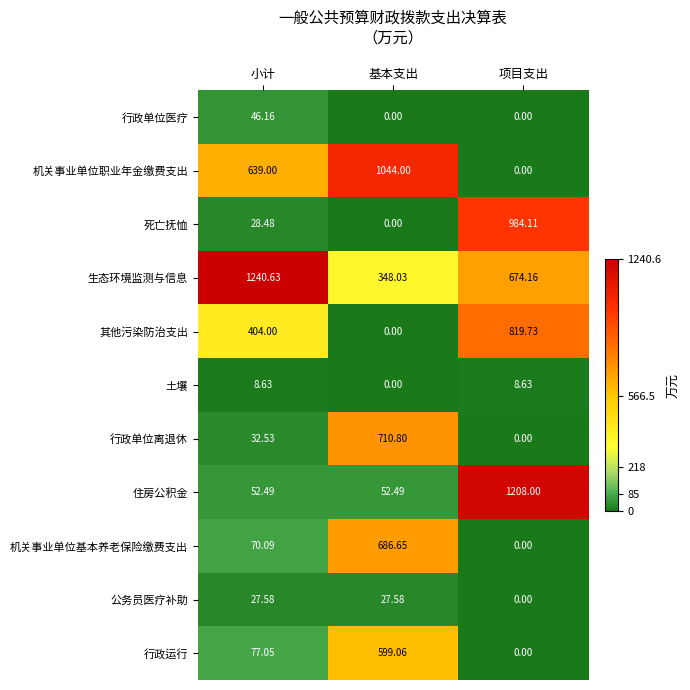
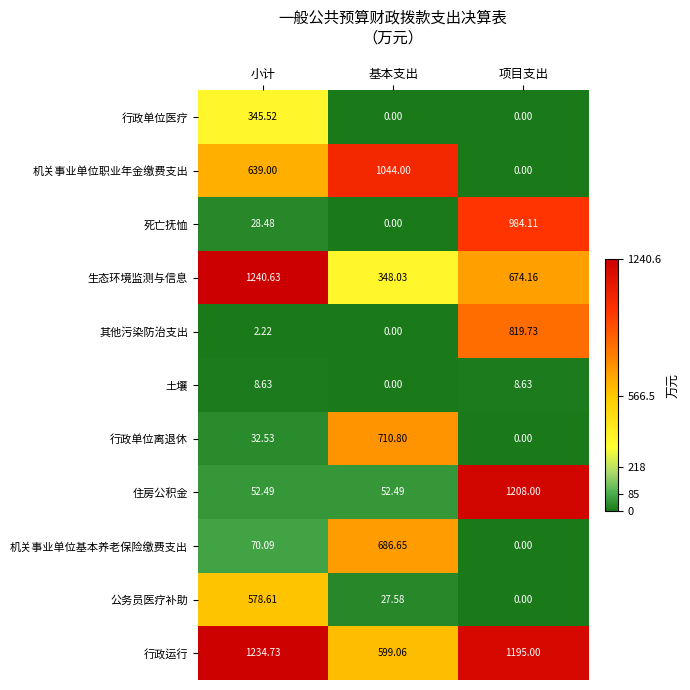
行政单位医疗, 小计: 46.16 -> 345.52
其他污染防治支出, 小计: 404.00 -> 2.22
公务员医疗补助, 小计: 27.58 -> 578.61
行政运行, 小计: 77.05 -> 1234.73
行政运行, 项目支出: 0.00 -> 1195.00
